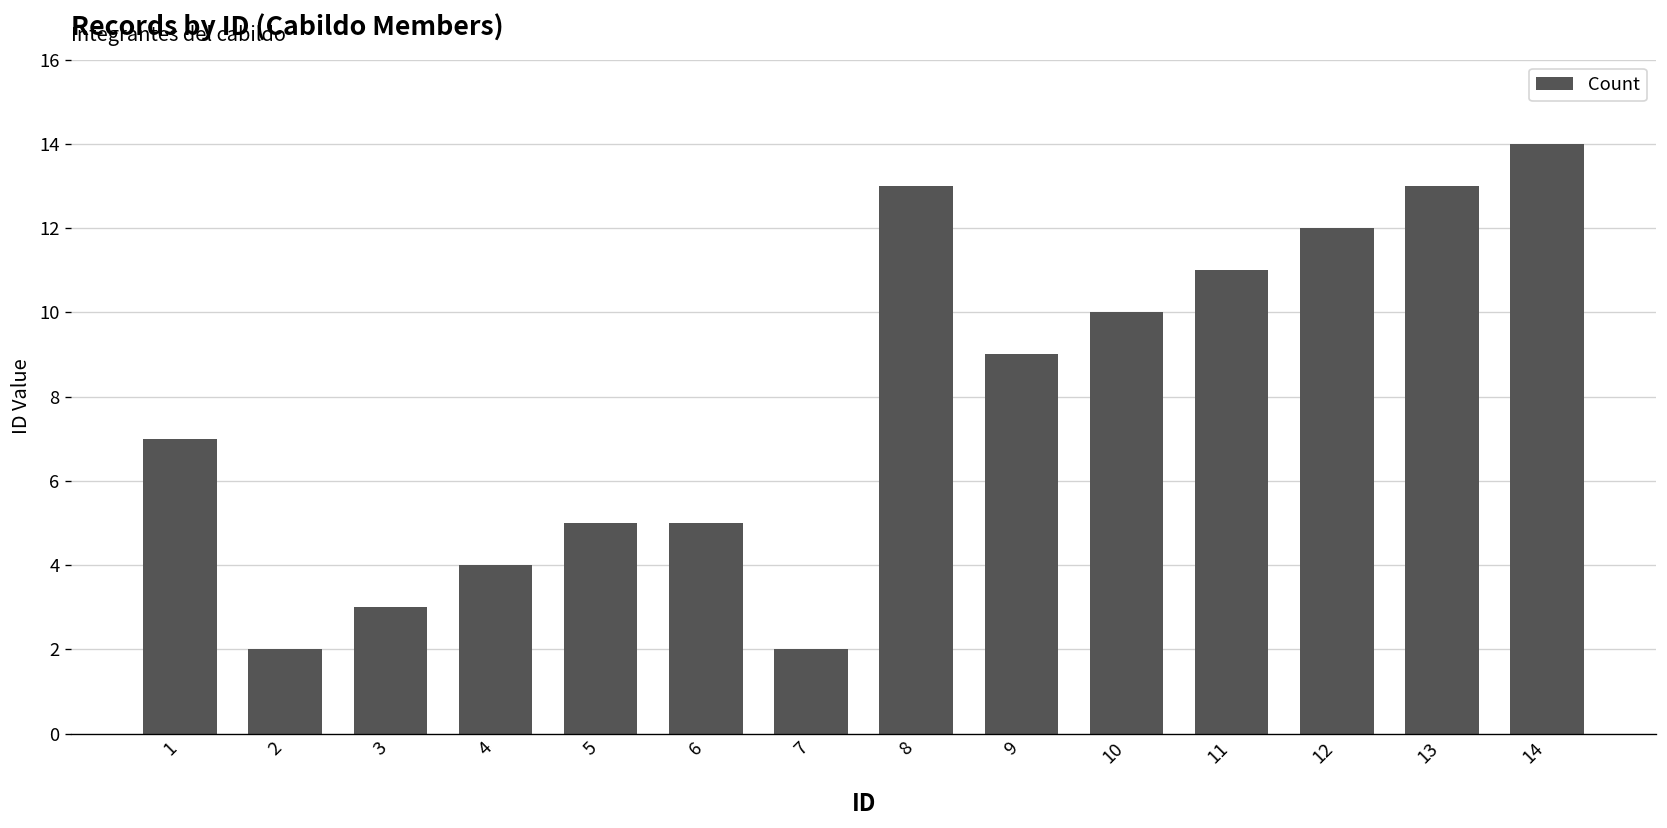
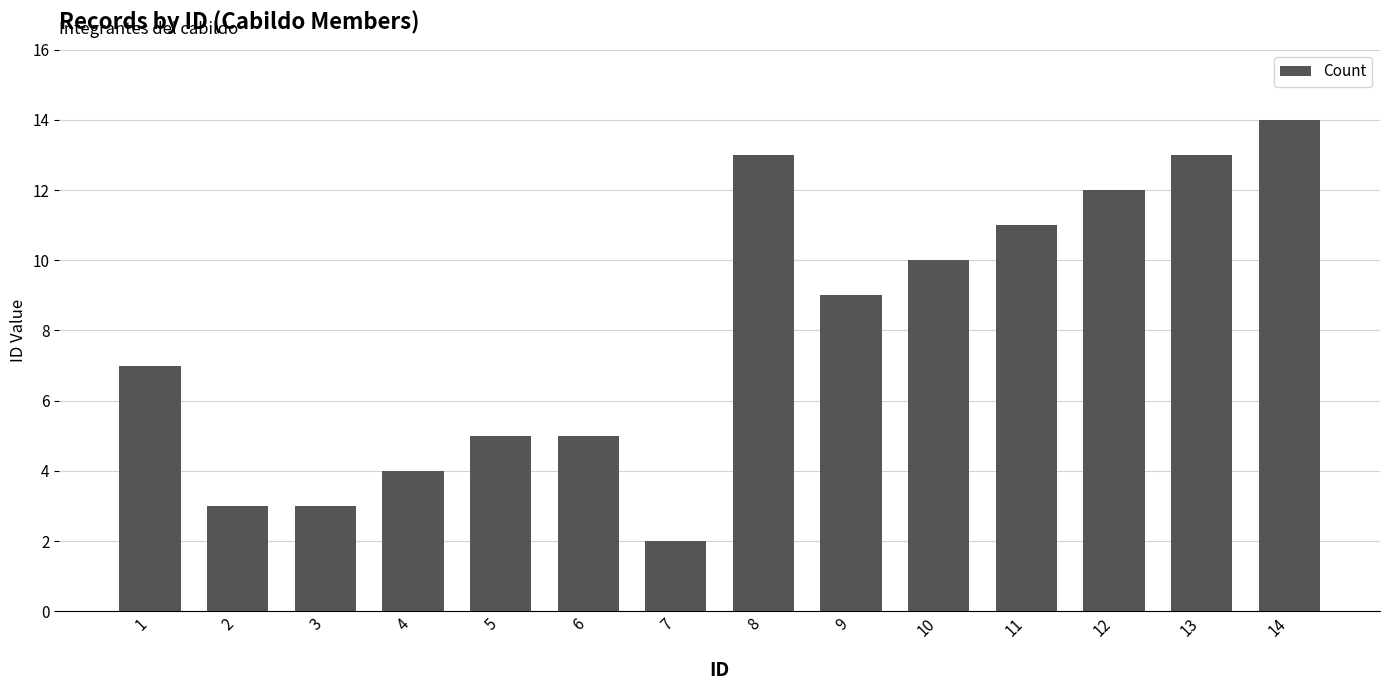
2: 2 -> 3
